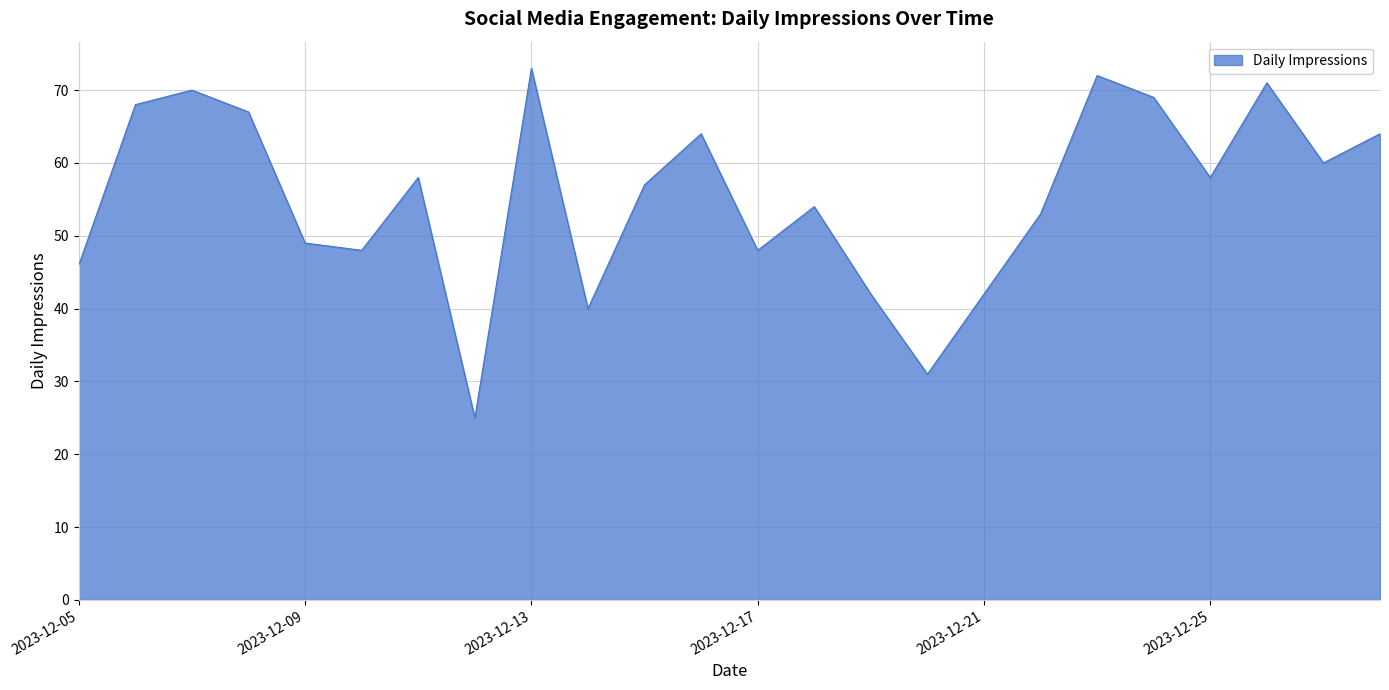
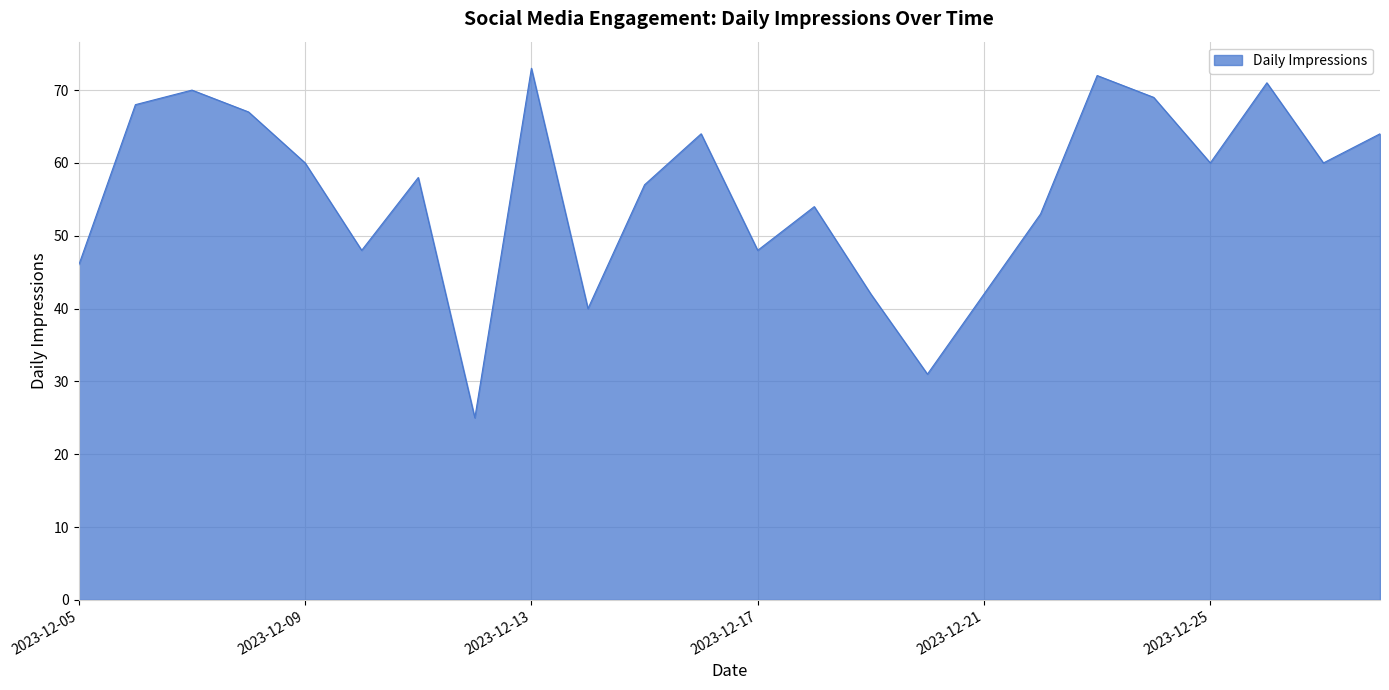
2023-12-09: 49 -> 60
2023-12-25: 58 -> 60
